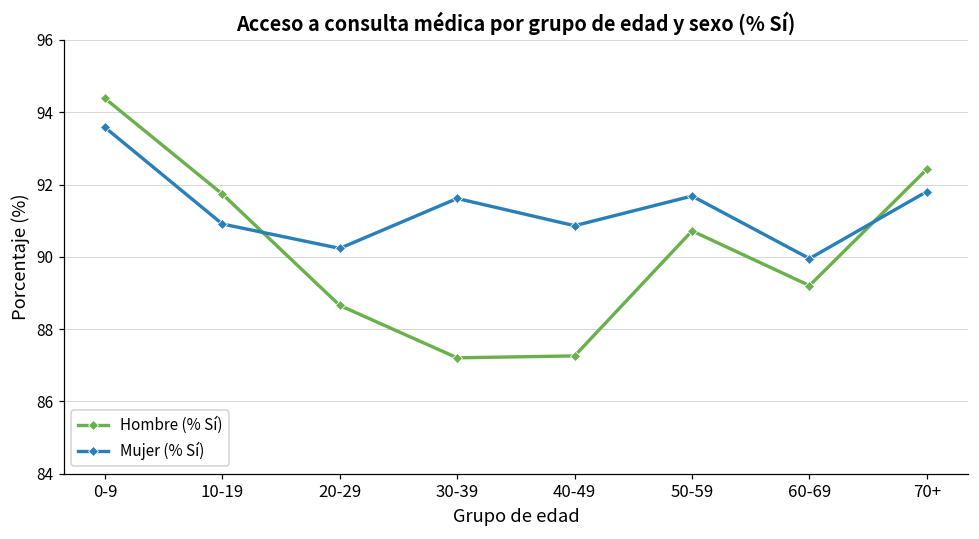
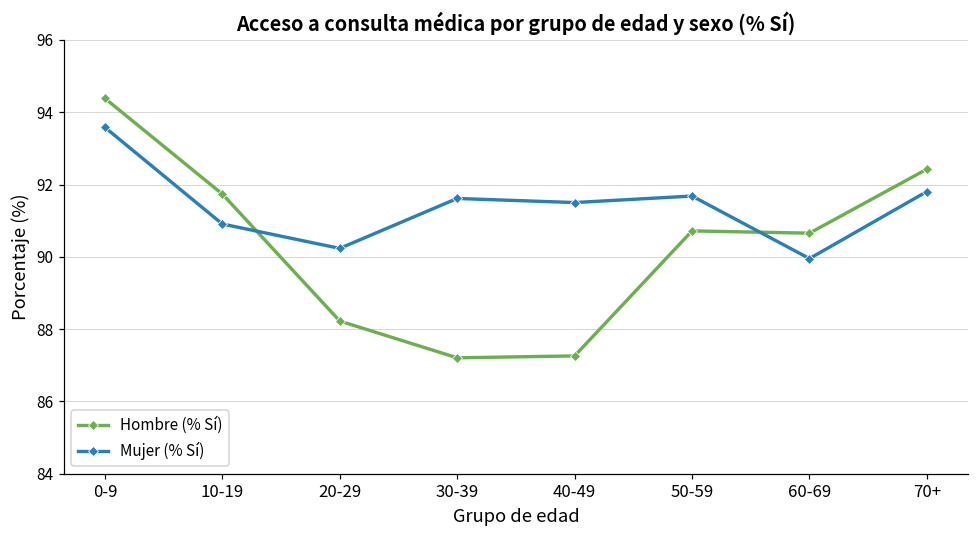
Hombre (% Sí), 20-29: 88.7 -> 88.2
Mujer (% Sí), 40-49: 90.9 -> 91.5
Hombre (% Sí), 60-69: 89.2 -> 90.7
